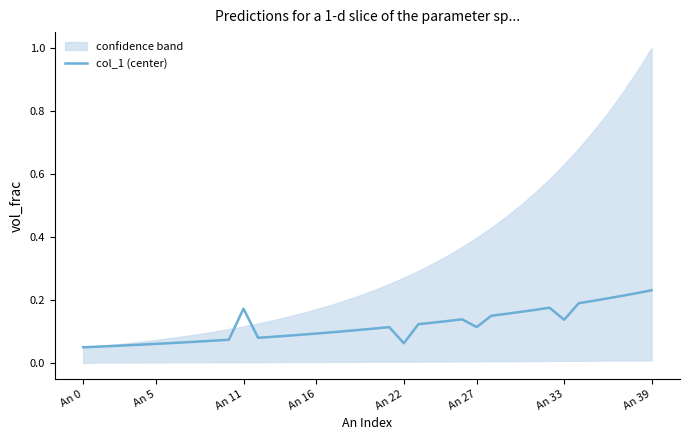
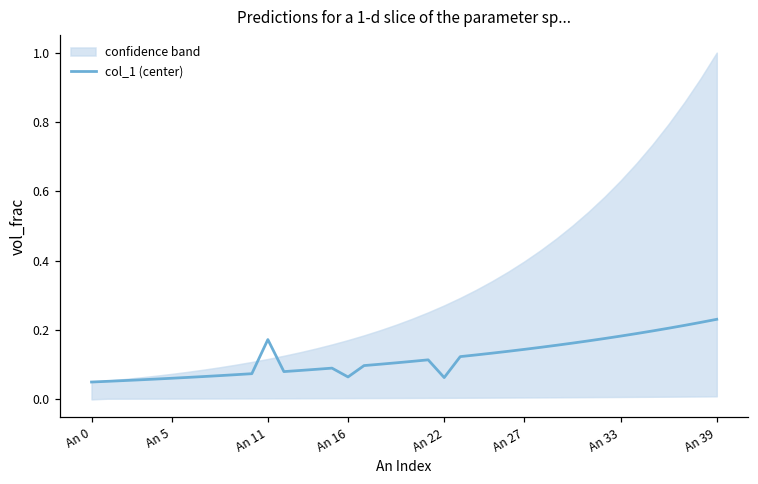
col_1 (center), An 16: 0.09 -> 0.06
col_1 (center), An 27: 0.11 -> 0.14
col_1 (center), An 33: 0.14 -> 0.18
